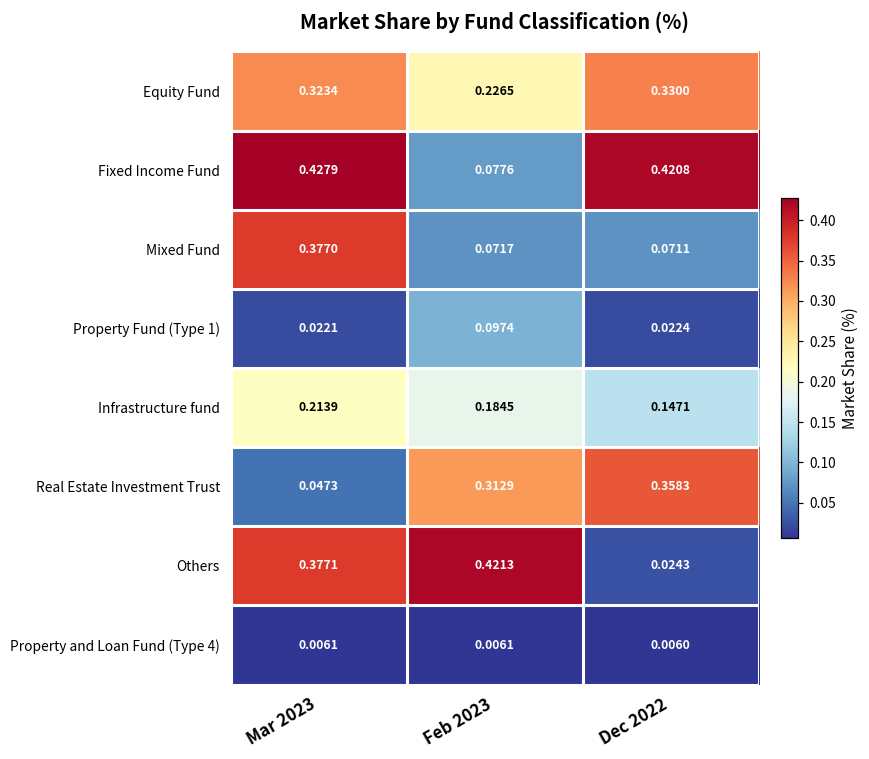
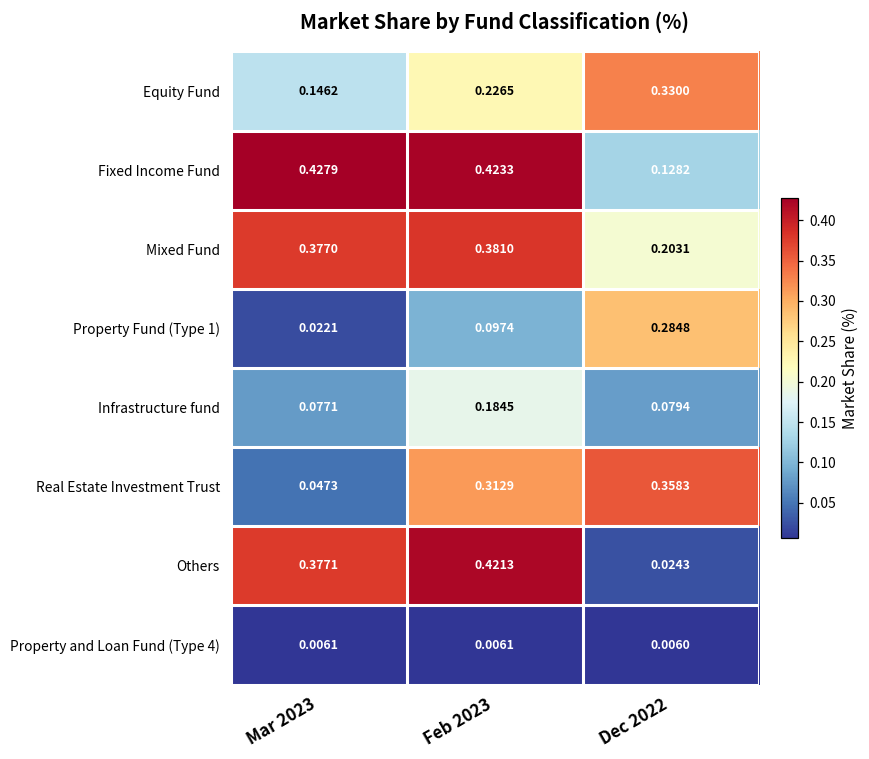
Equity Fund, Mar 2023: 0.3234 -> 0.1462
Fixed Income Fund, Feb 2023: 0.0776 -> 0.4233
Fixed Income Fund, Dec 2022: 0.4208 -> 0.1282
Mixed Fund, Feb 2023: 0.0717 -> 0.3810
Mixed Fund, Dec 2022: 0.0711 -> 0.2031
Property Fund (Type 1), Dec 2022: 0.0224 -> 0.2848
Infrastructure fund, Mar 2023: 0.2139 -> 0.0771
Infrastructure fund, Dec 2022: 0.1471 -> 0.0794
